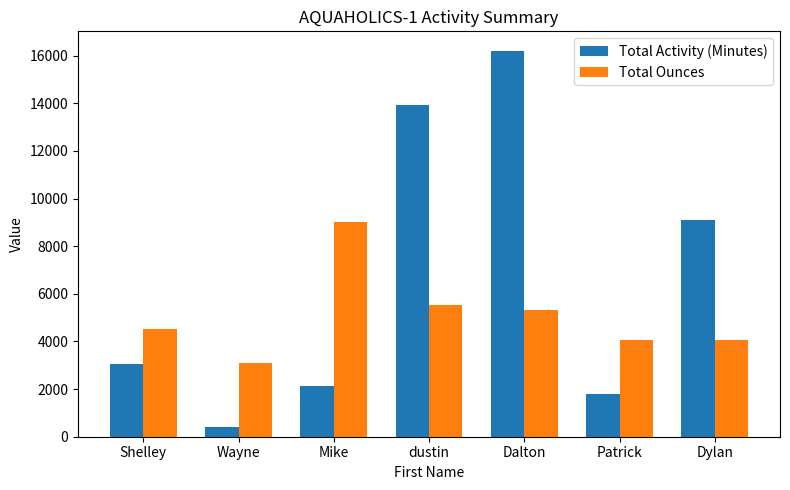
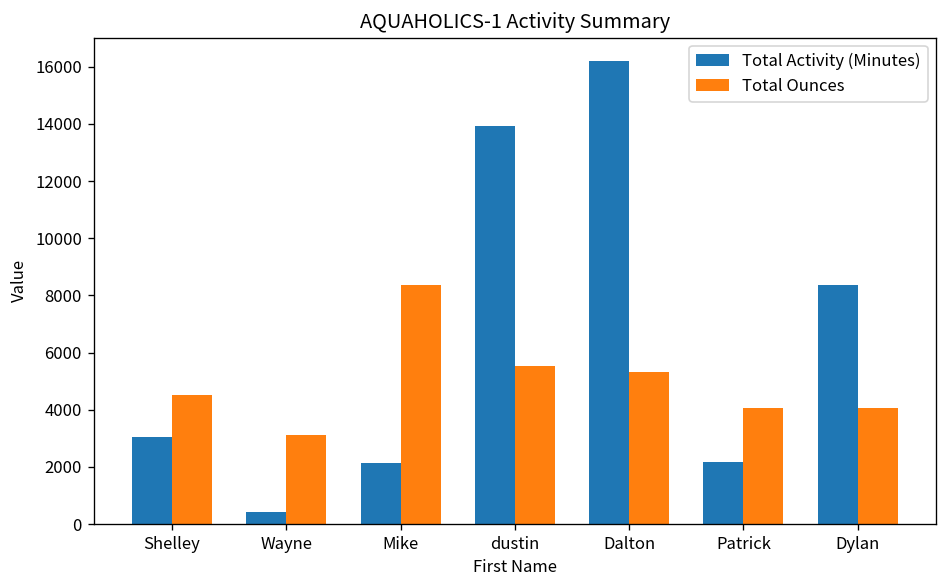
Total Ounces, Mike: 9000 -> 8400
Total Activity (Minutes), Patrick: 1800 -> 2200
Total Activity (Minutes), Dylan: 9100 -> 8300
